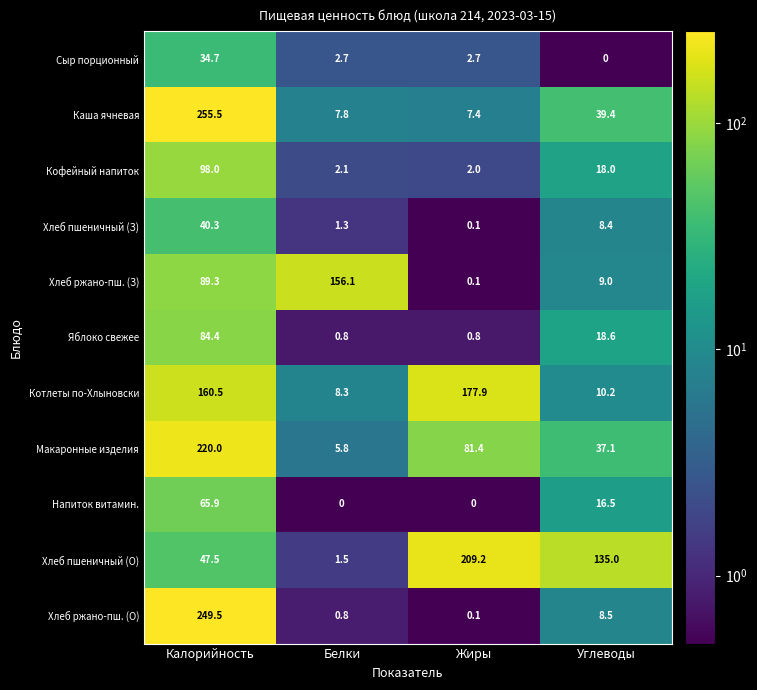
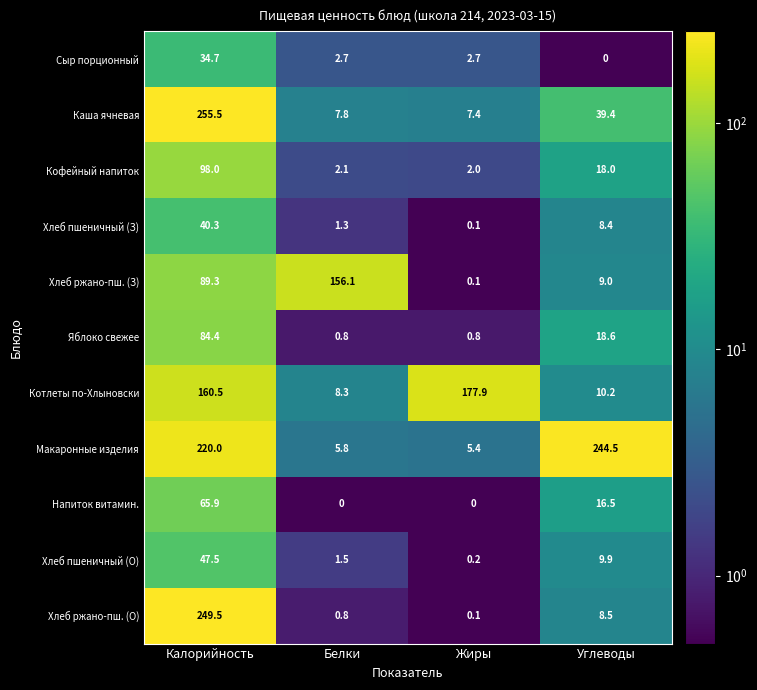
Макаронные изделия, Жиры: 81.4 -> 5.4
Макаронные изделия, Углеводы: 37.1 -> 244.5
Хлеб пшеничный (О), Жиры: 209.2 -> 0.2
Хлеб пшеничный (О), Углеводы: 135.0 -> 9.9
